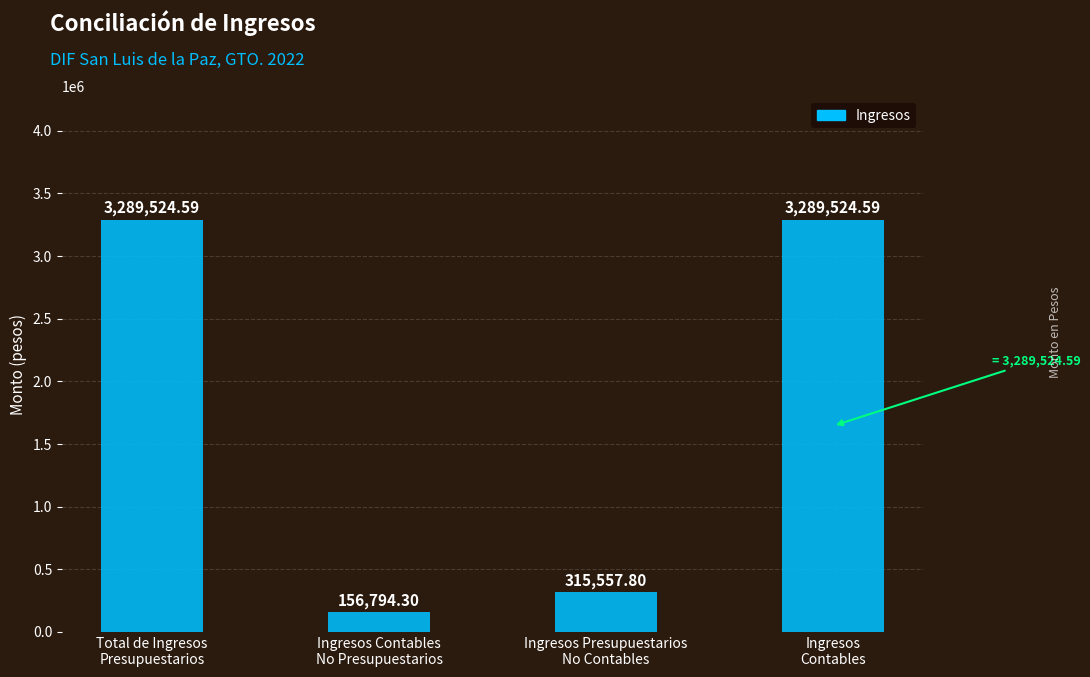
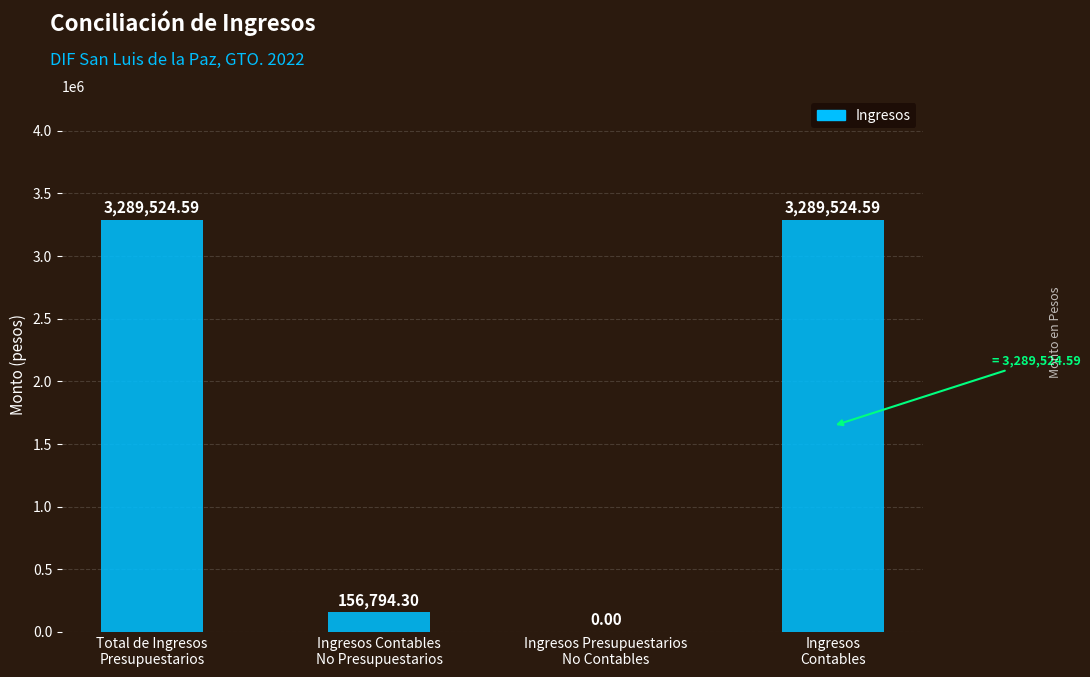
Ingresos Presupuestarios No Contables: 315,557.80 -> 0.00
